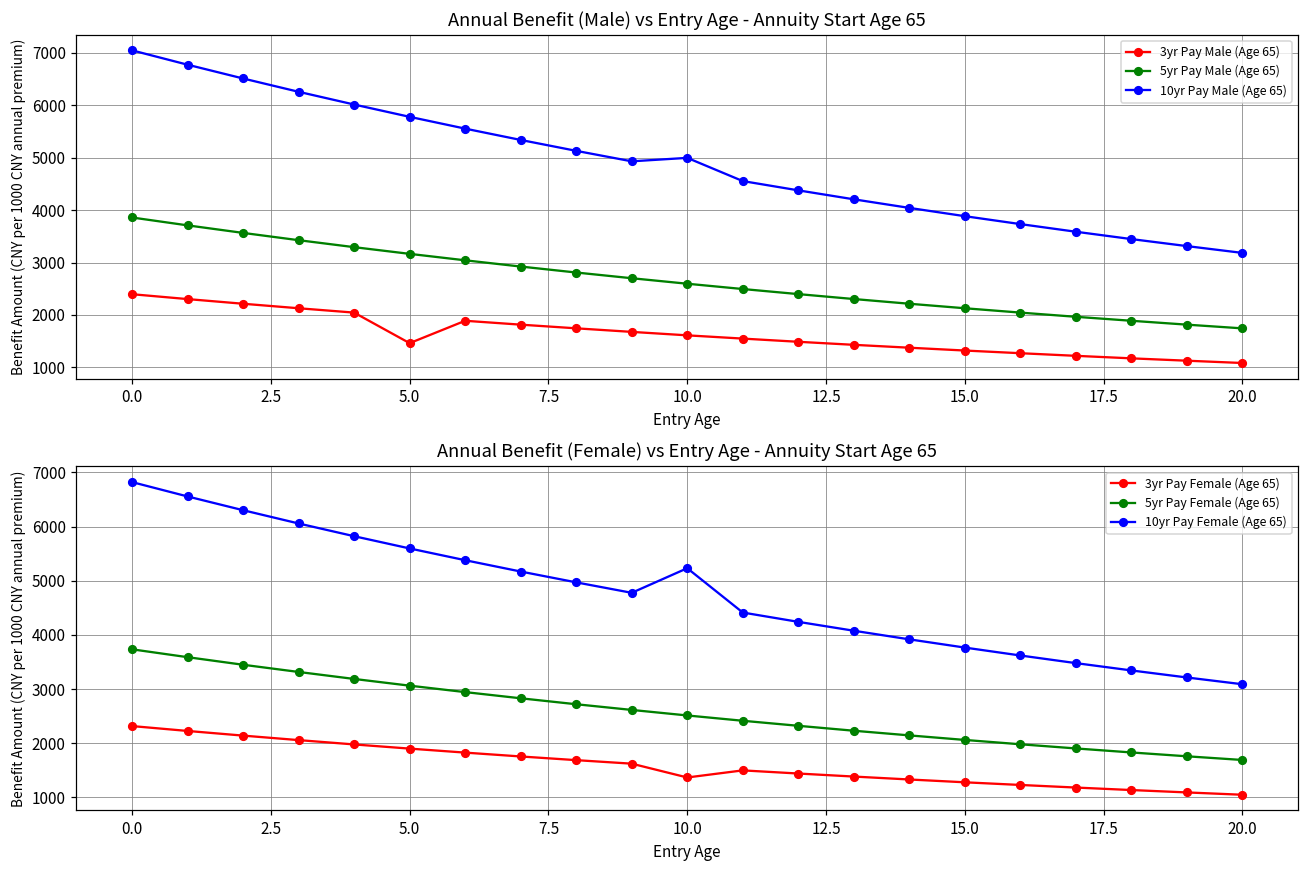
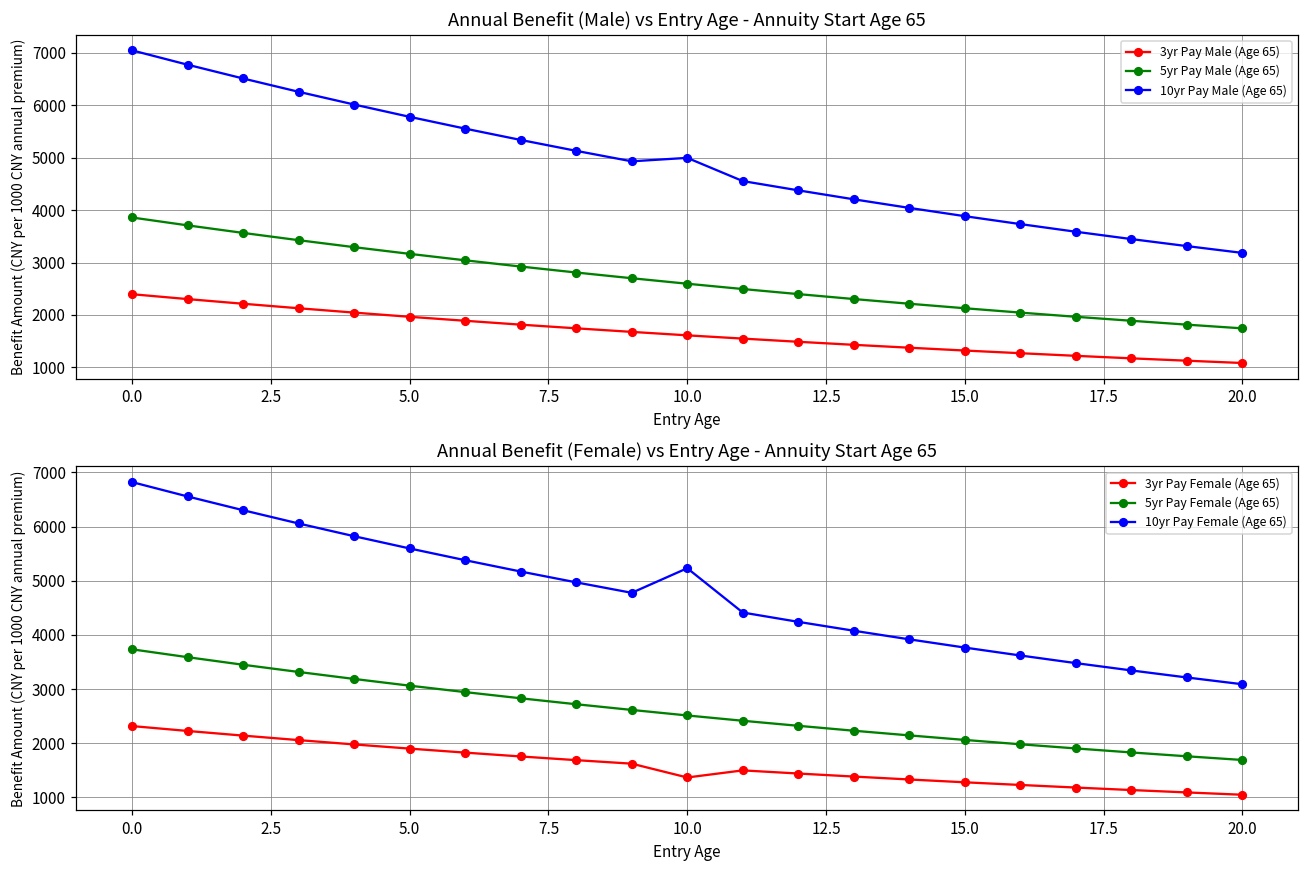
Annual Benefit (Male) vs Entry Age - Annuity Start Age 65, 3yr Pay Male (Age 65), 5.0: 1500 -> 2000
